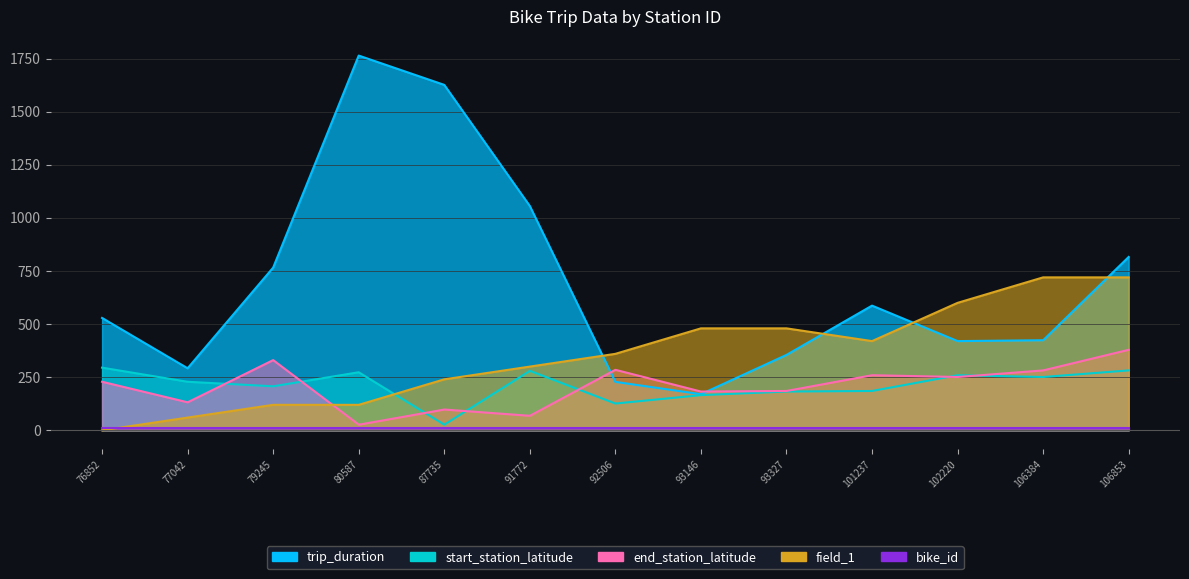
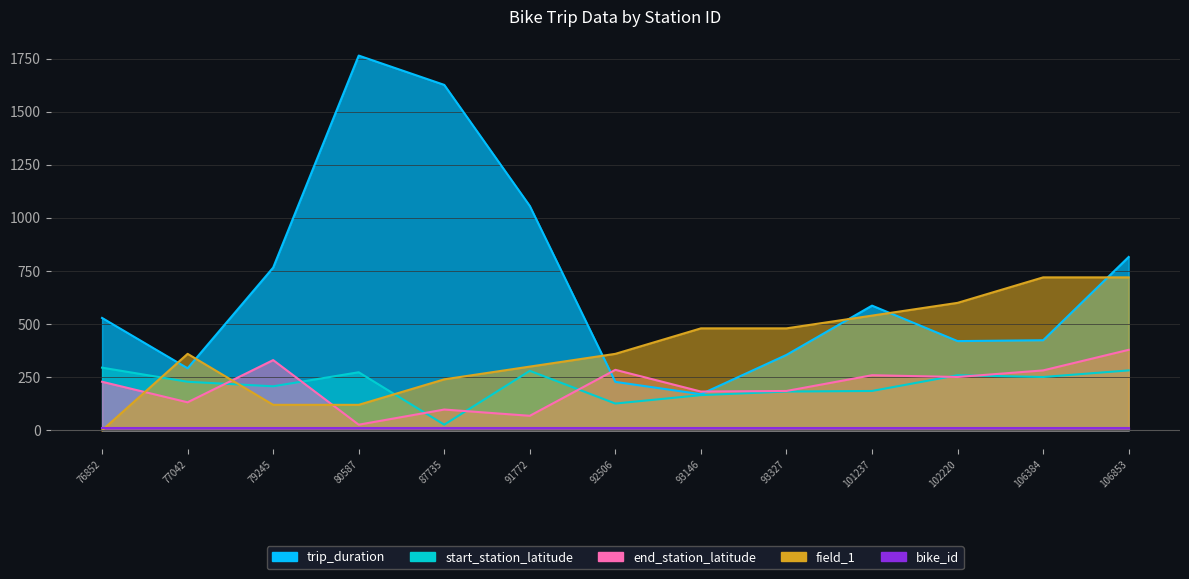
field_1, 77042: 60 -> 360
field_1, 101237: 420 -> 540
